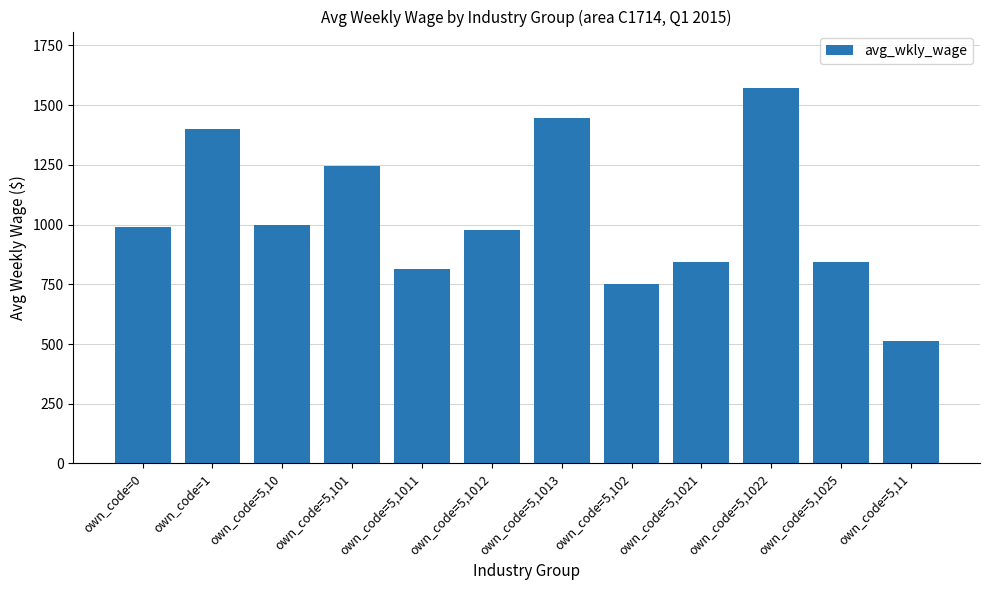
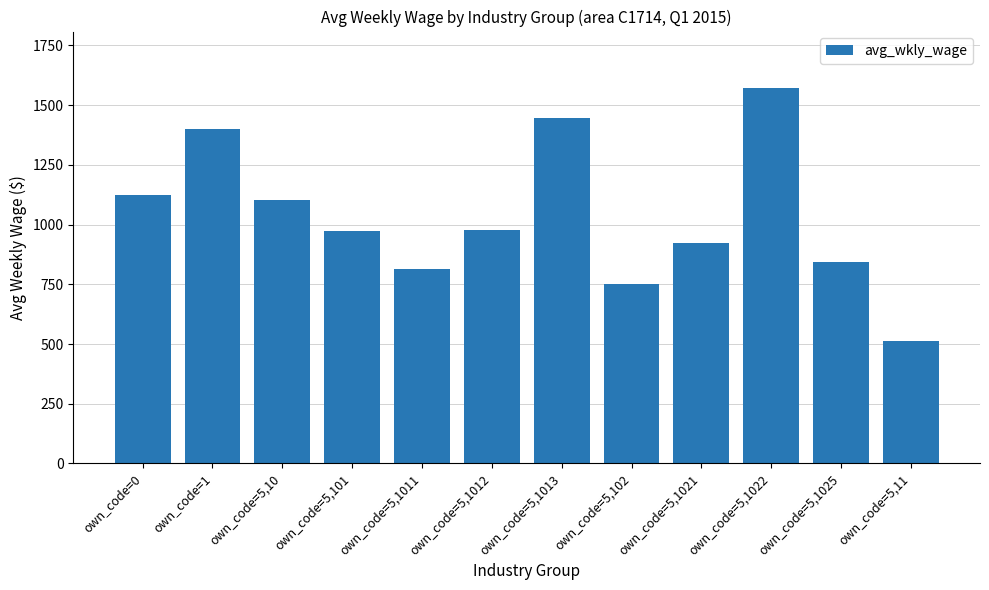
own_code=0: 990 -> 1120
own_code=5,10: 1000 -> 1100
own_code=5,101: 1250 -> 970
own_code=5,1021: 840 -> 920
